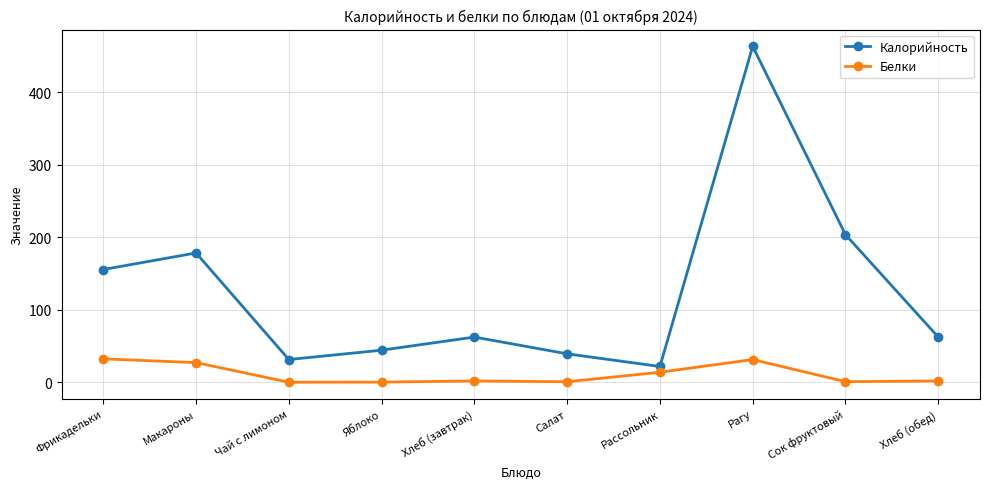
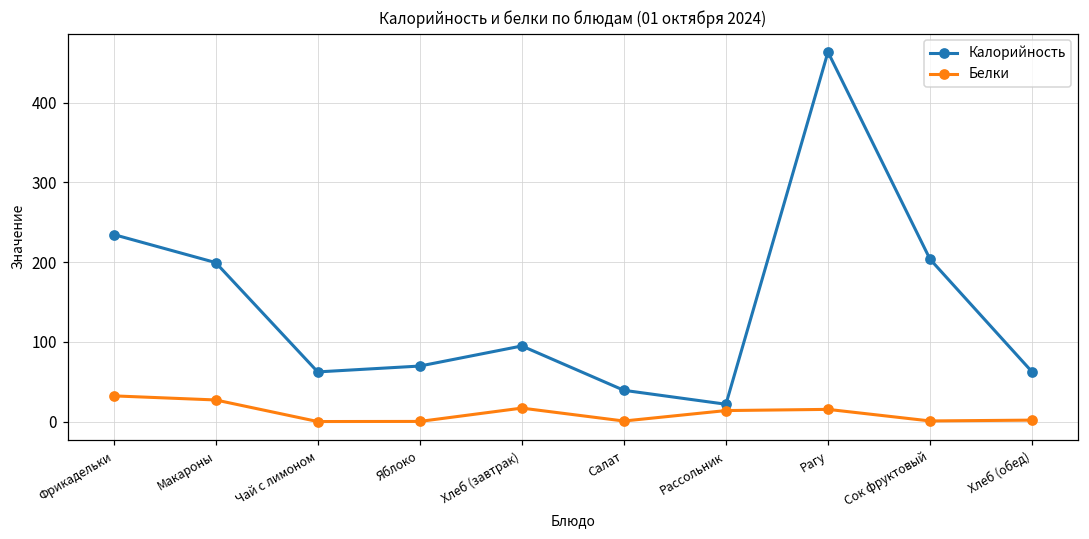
Калорийность, Фрикадельки: 160 -> 230
Калорийность, Макароны: 180 -> 200
Калорийность, Чай с лимоном: 30 -> 60
Калорийность, Яблоко: 40 -> 70
Калорийность, Хлеб (завтрак): 60 -> 90
Белки, Хлеб (завтрак): 0 -> 20
Белки, Рагу: 30 -> 20
